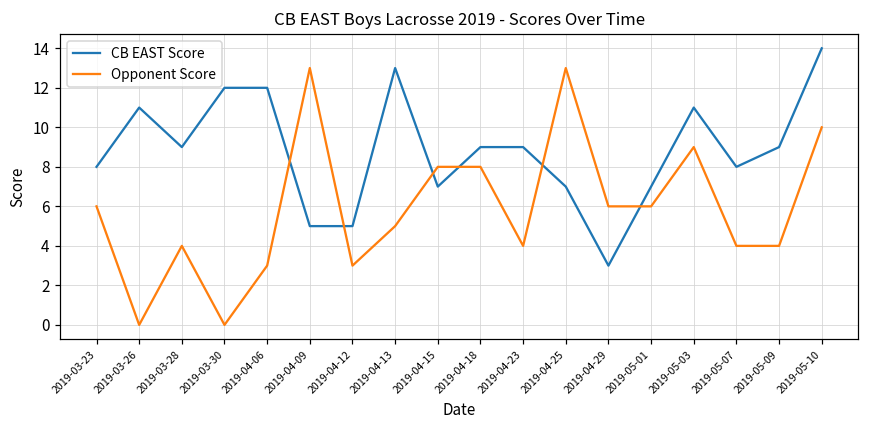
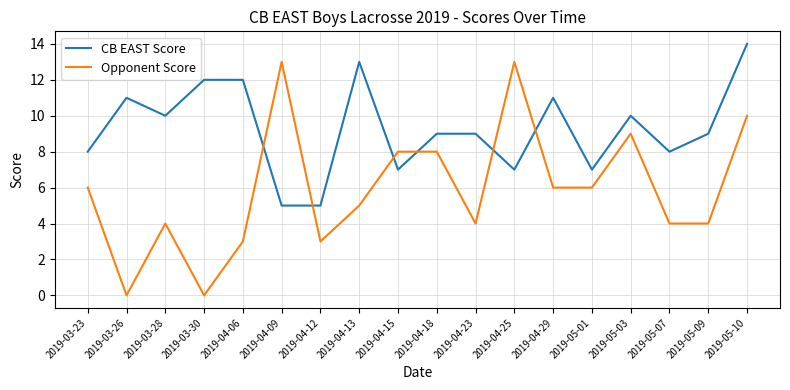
CB EAST Score, 2019-03-28: 9 -> 10
CB EAST Score, 2019-04-29: 3 -> 11
CB EAST Score, 2019-05-03: 11 -> 10
